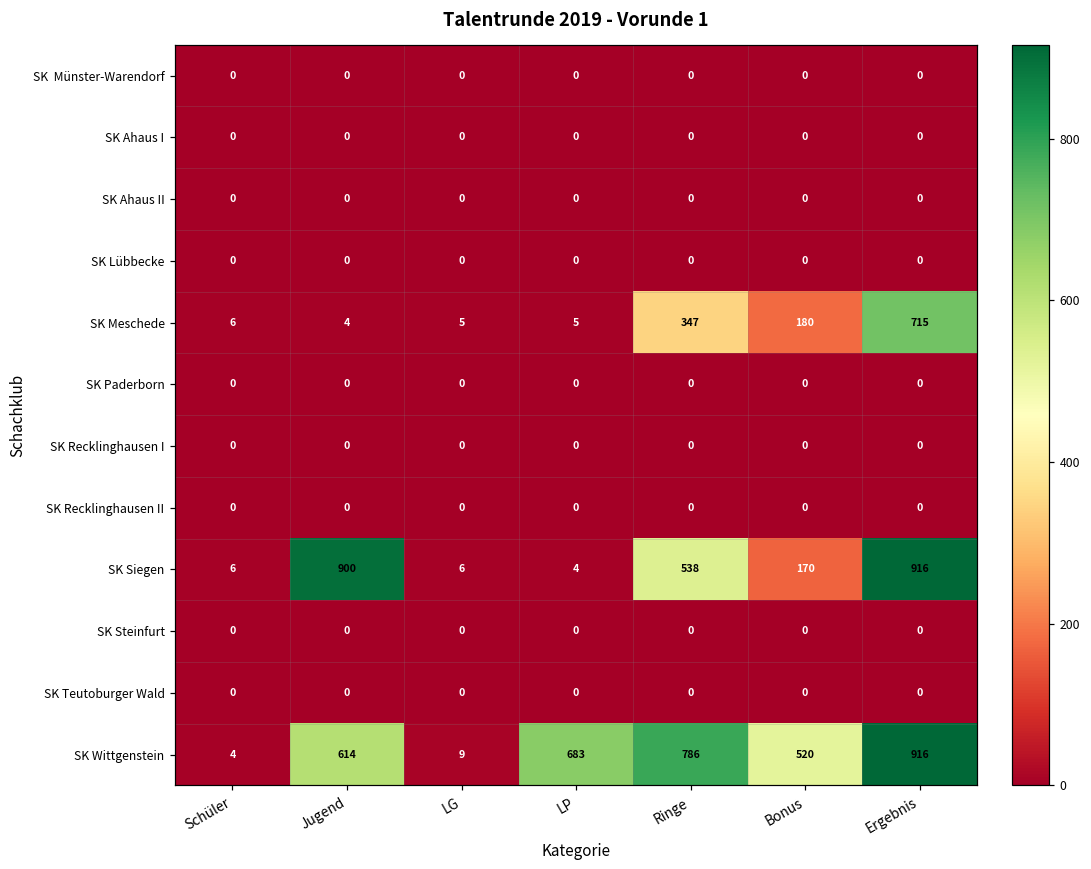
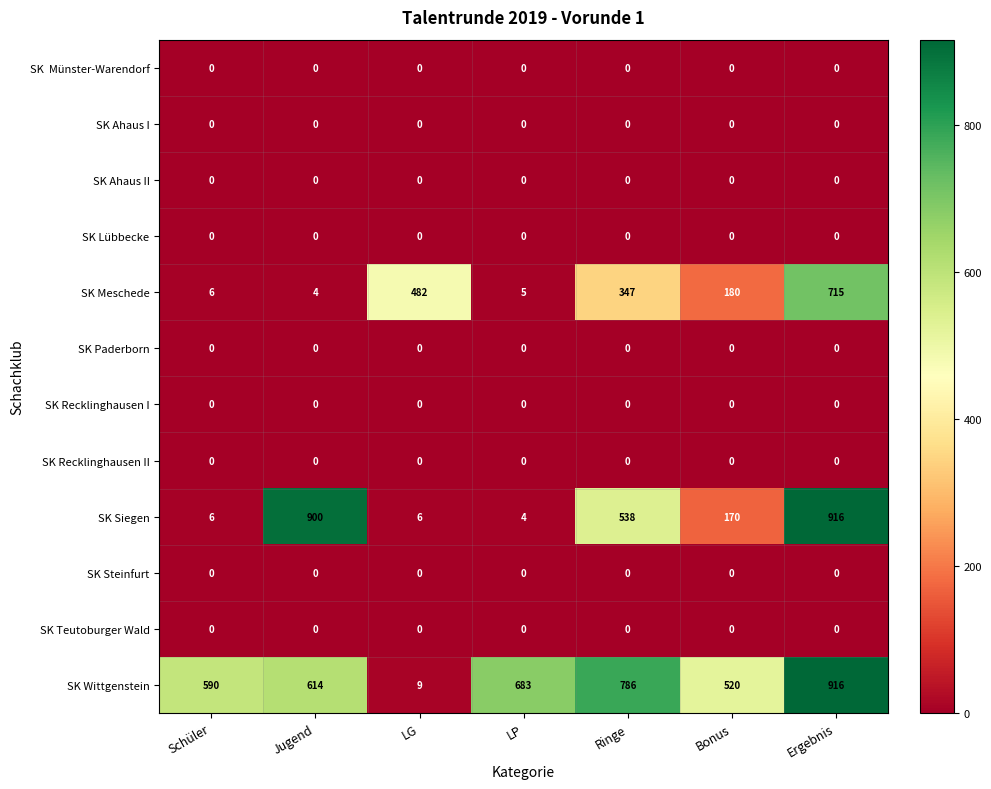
SK Meschede, LG: 5 -> 482
SK Wittgenstein, Schüler: 4 -> 590
